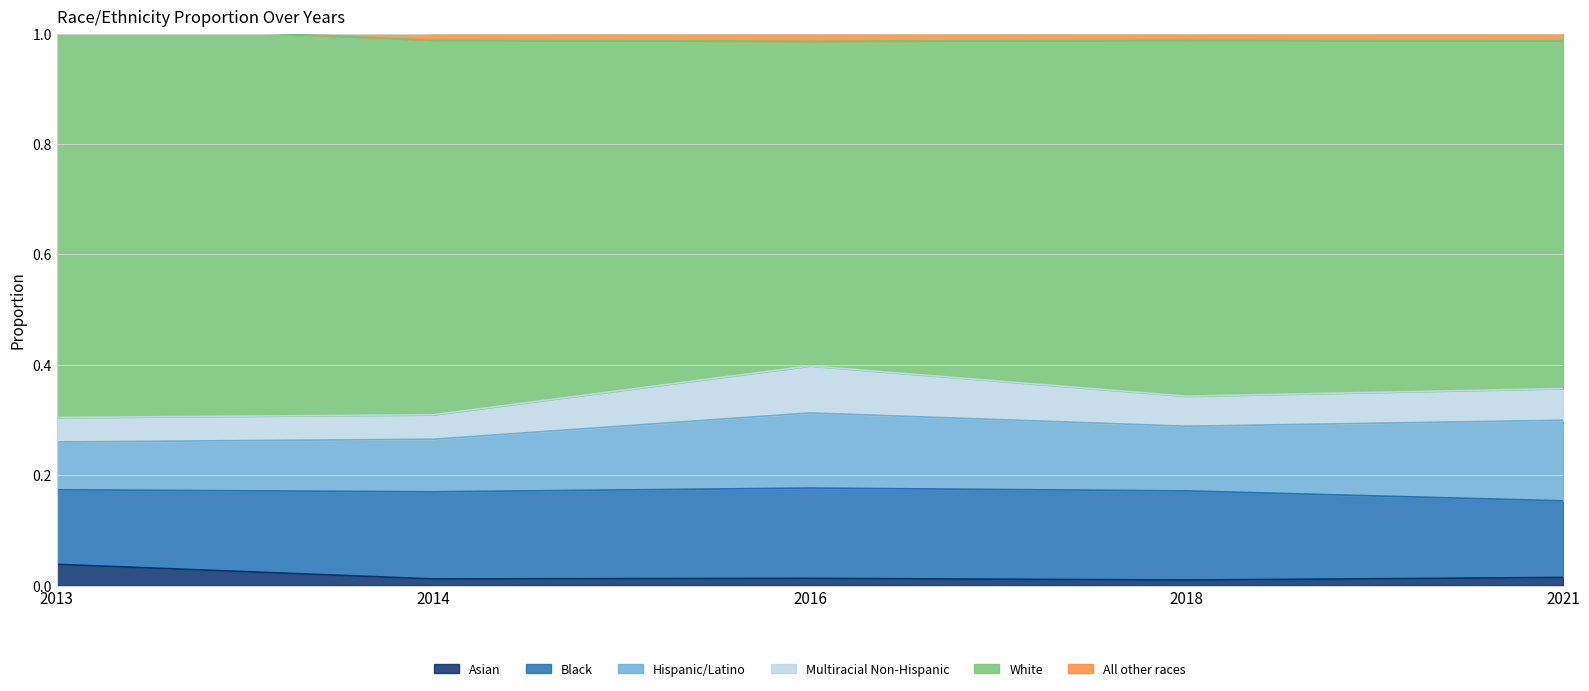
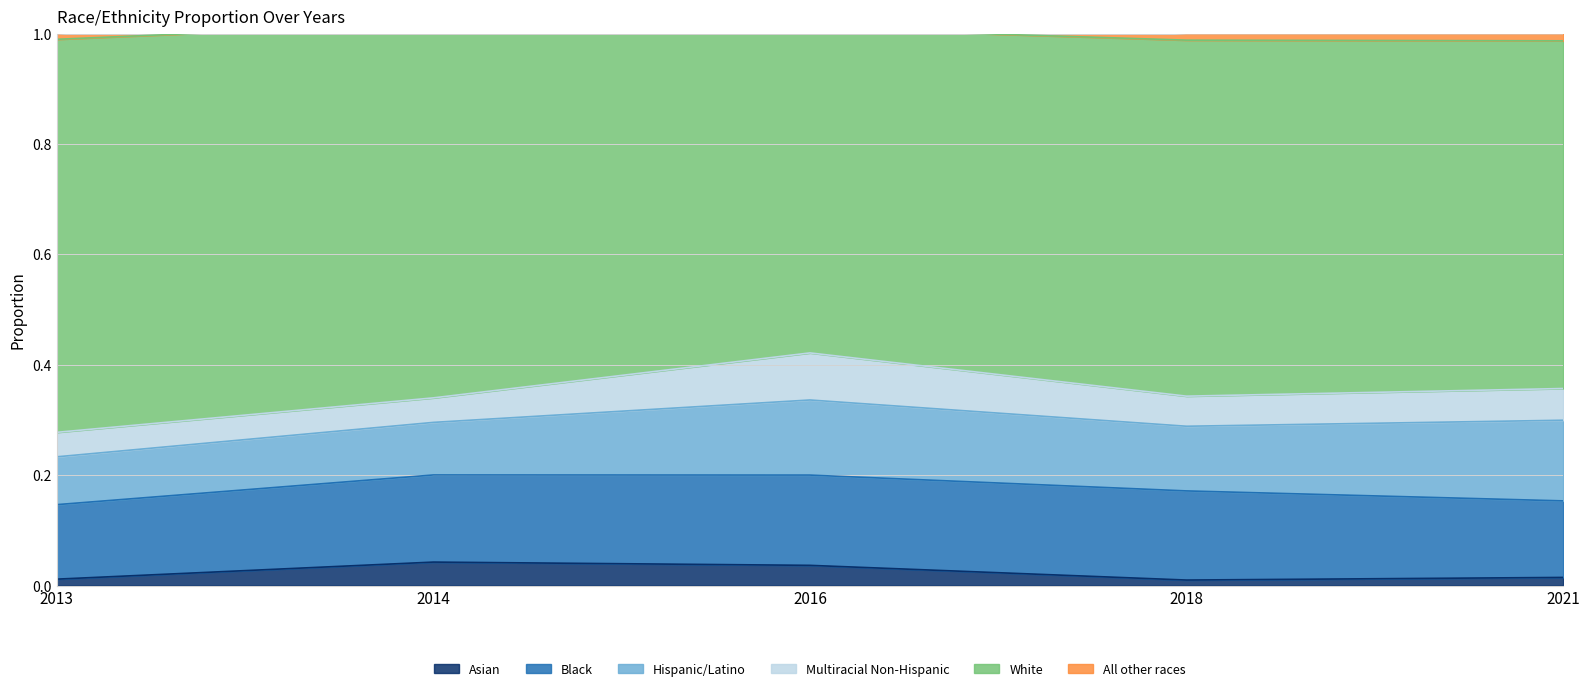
Asian, 2013: 0.04 -> 0.01
Asian, 2014: 0.01 -> 0.04
Asian, 2016: 0.01 -> 0.04
